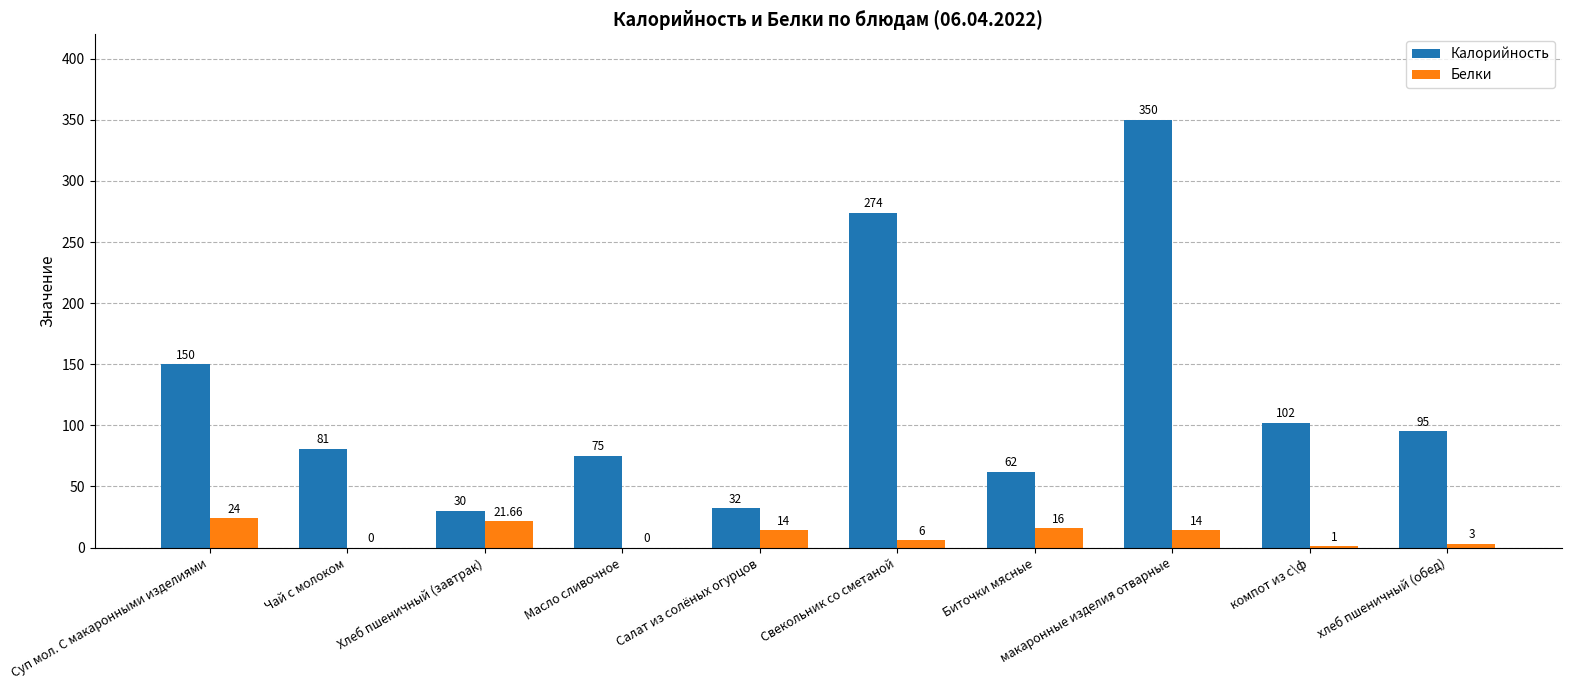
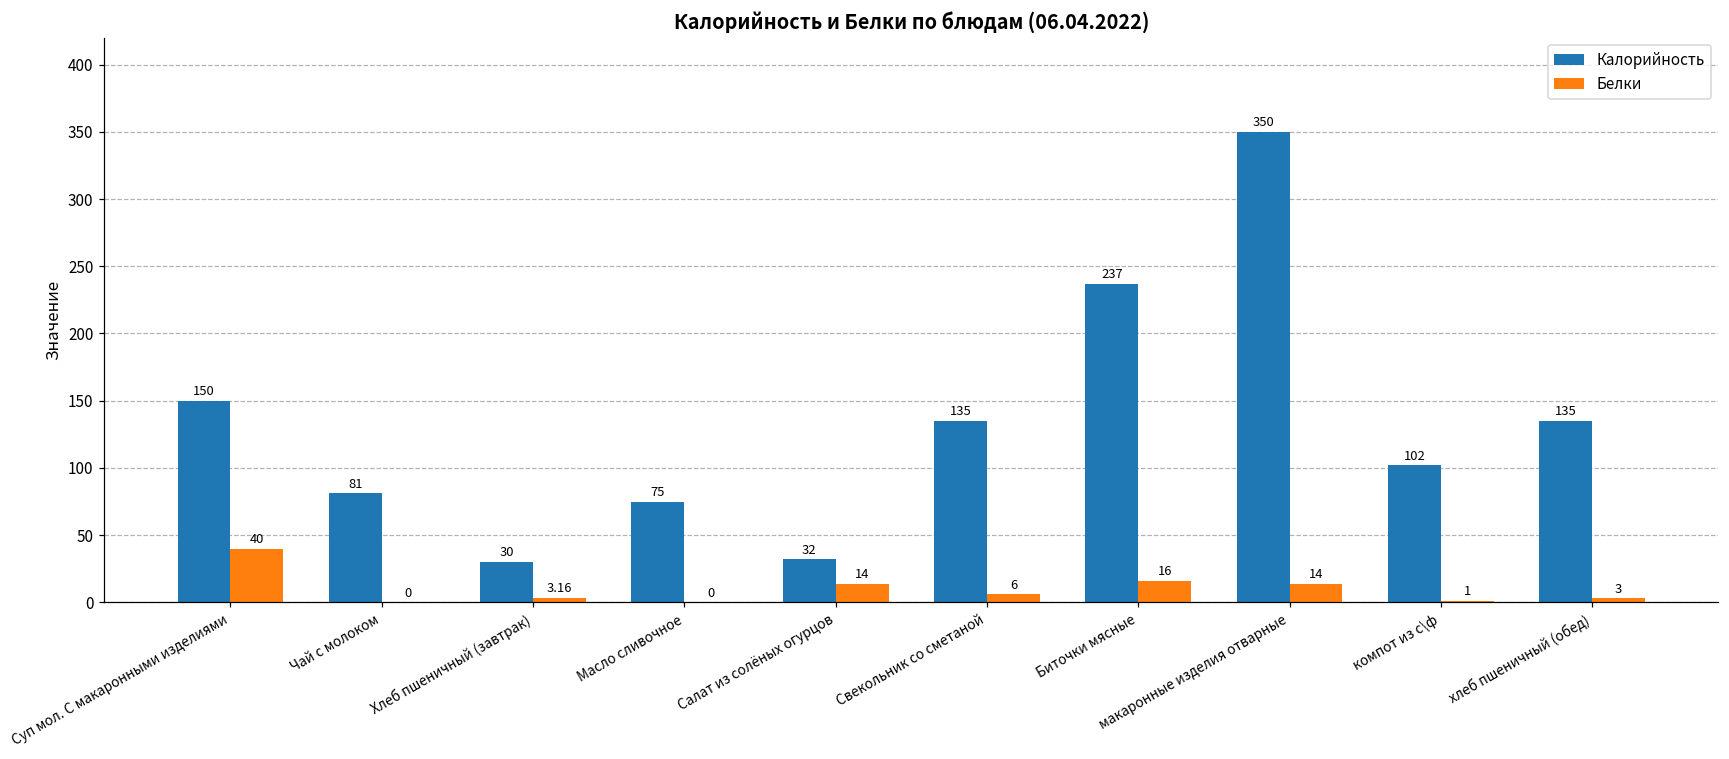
Белки, Суп мол. С макаронными изделиями: 24 -> 40
Белки, Хлеб пшеничный (завтрак): 21.66 -> 3.16
Калорийность, Свекольник со сметаной: 274 -> 135
Калорийность, Биточки мясные: 62 -> 237
Калорийность, хлеб пшеничный (обед): 95 -> 135
